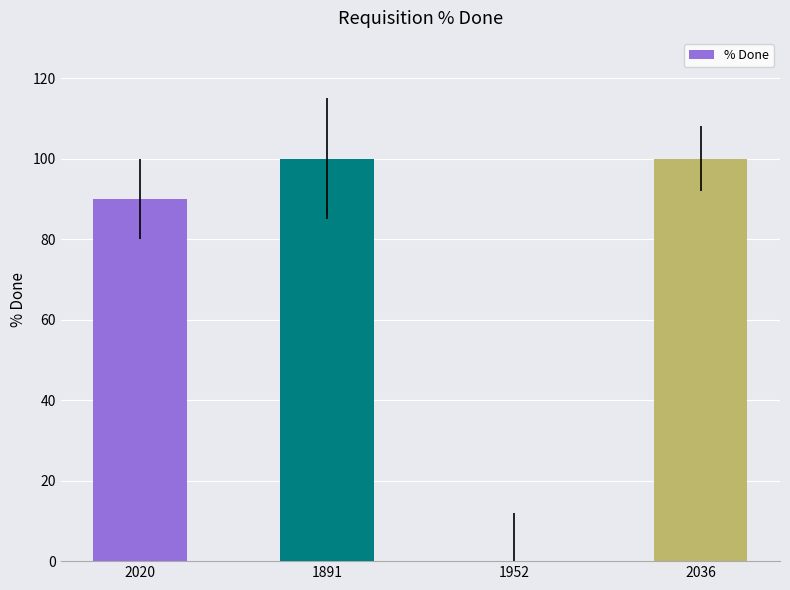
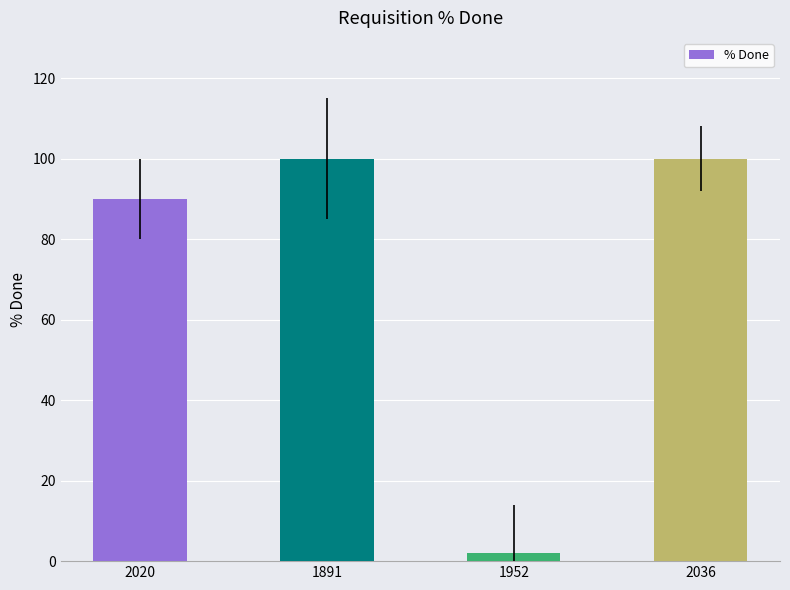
1952: 0 -> 2
